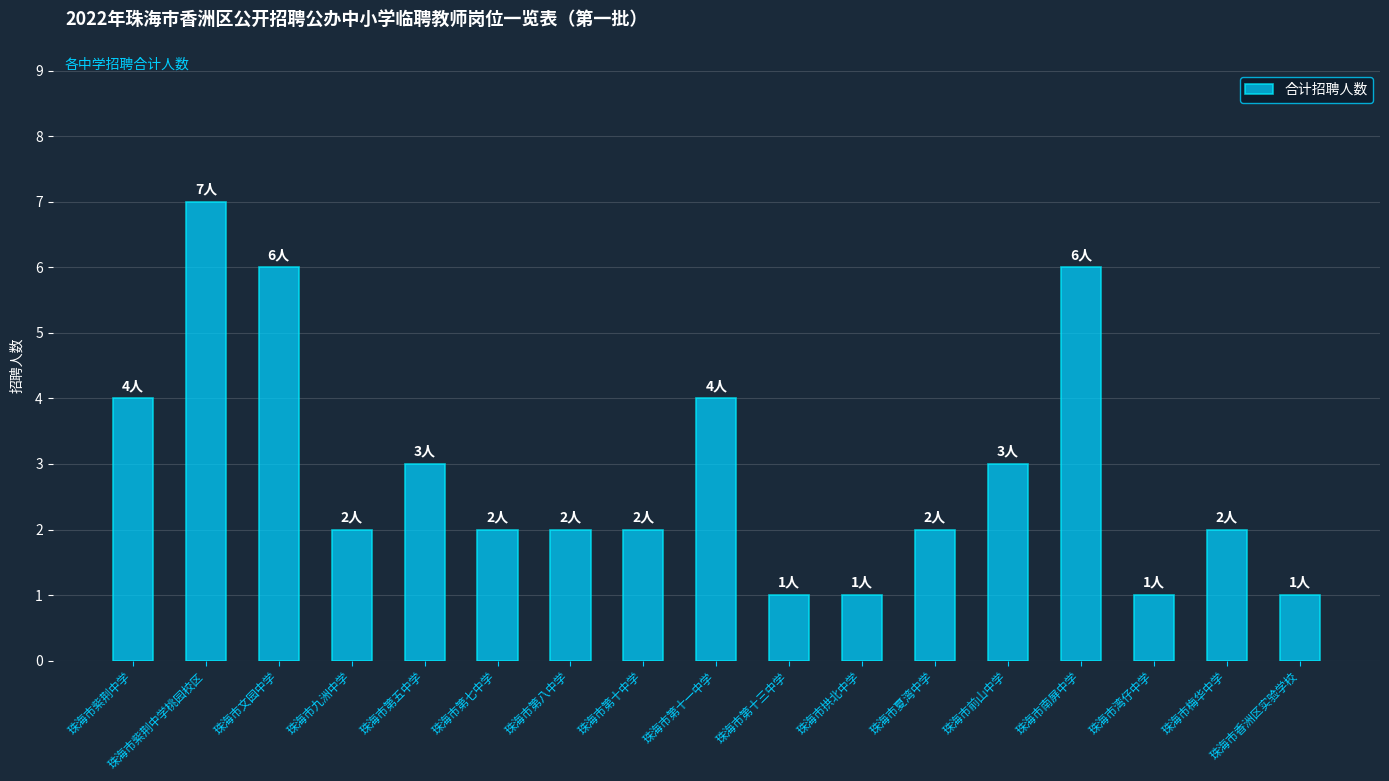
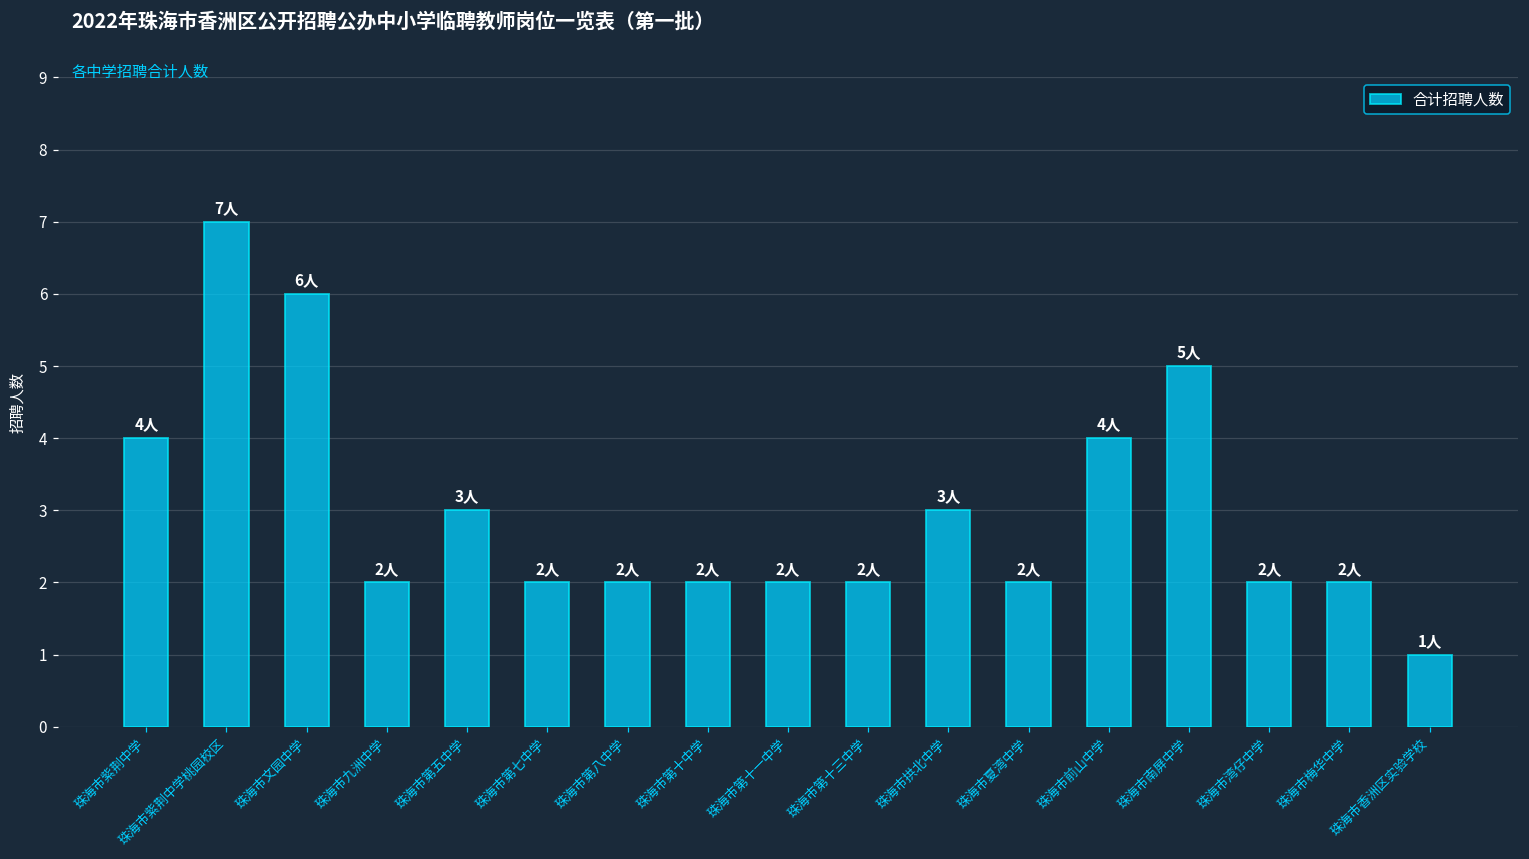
珠海市第十一中学: 4人 -> 2人
珠海市第十三中学: 1人 -> 2人
珠海市拱北中学: 1人 -> 3人
珠海市前山中学: 3人 -> 4人
珠海市南屏中学: 6人 -> 5人
珠海市湾仔中学: 1人 -> 2人
